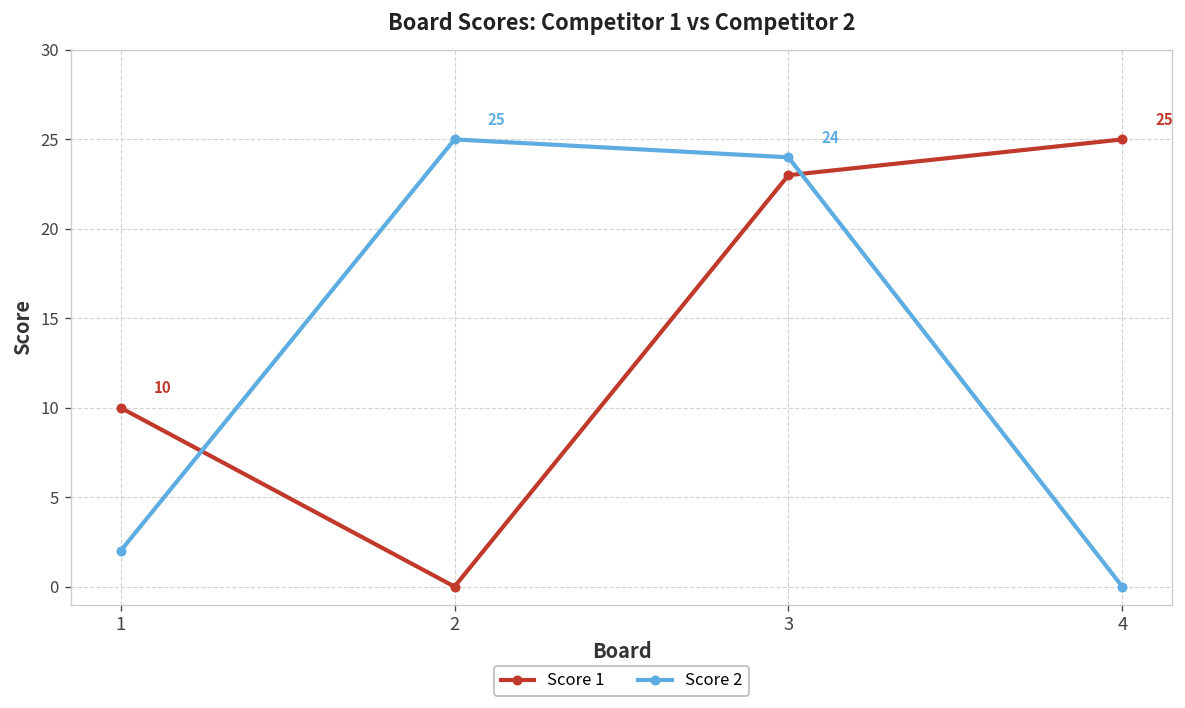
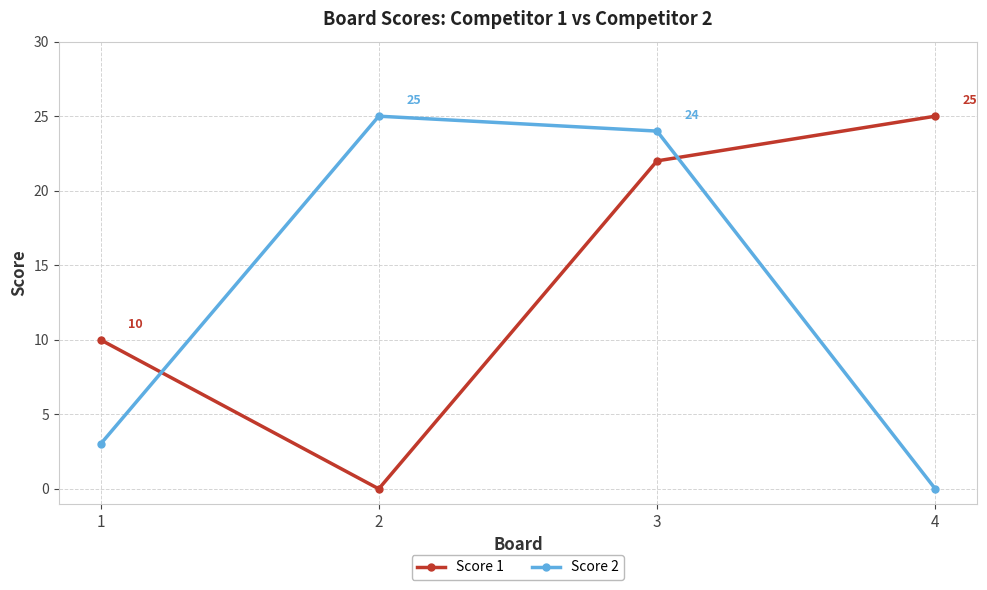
Score 2, 1: 2 -> 3
Score 1, 3: 23 -> 22
